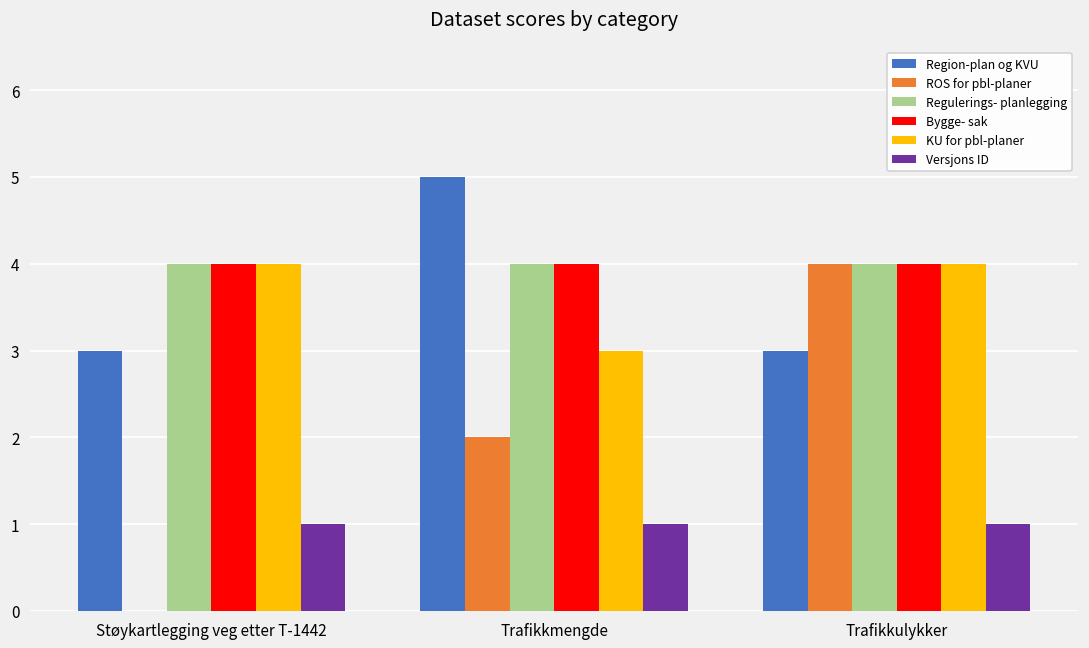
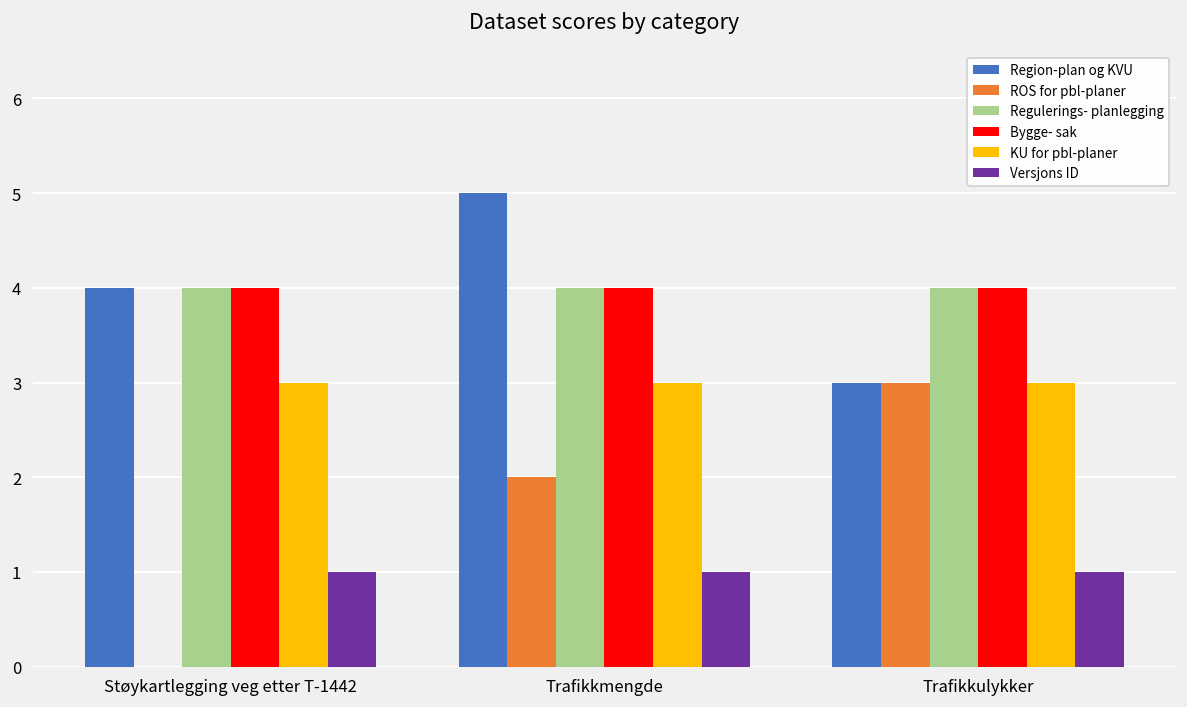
Region-plan og KVU, Støykartlegging veg etter T-1442: 3 -> 4
KU for pbl-planer, Støykartlegging veg etter T-1442: 4 -> 3
ROS for pbl-planer, Trafikkulykker: 4 -> 3
KU for pbl-planer, Trafikkulykker: 4 -> 3
